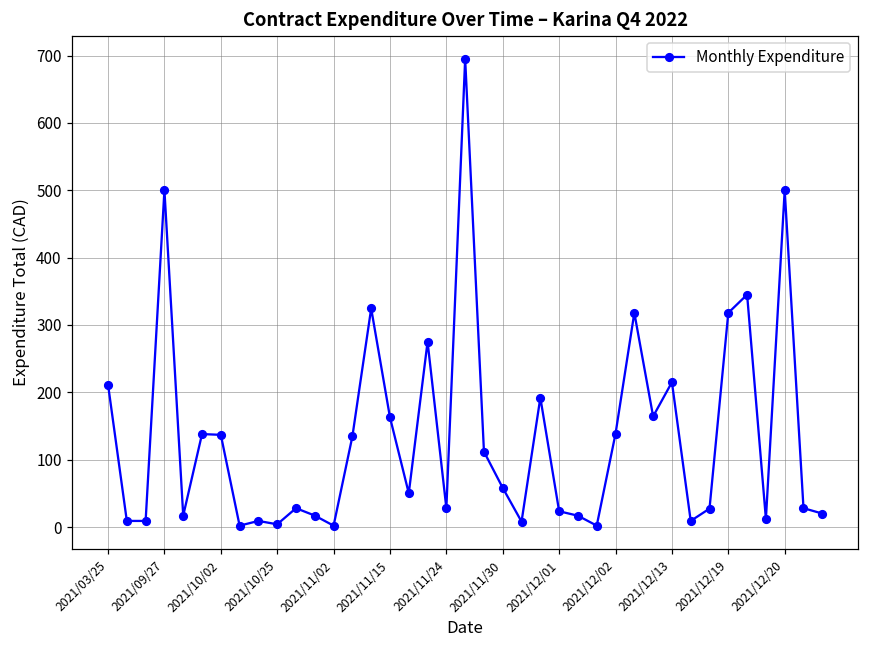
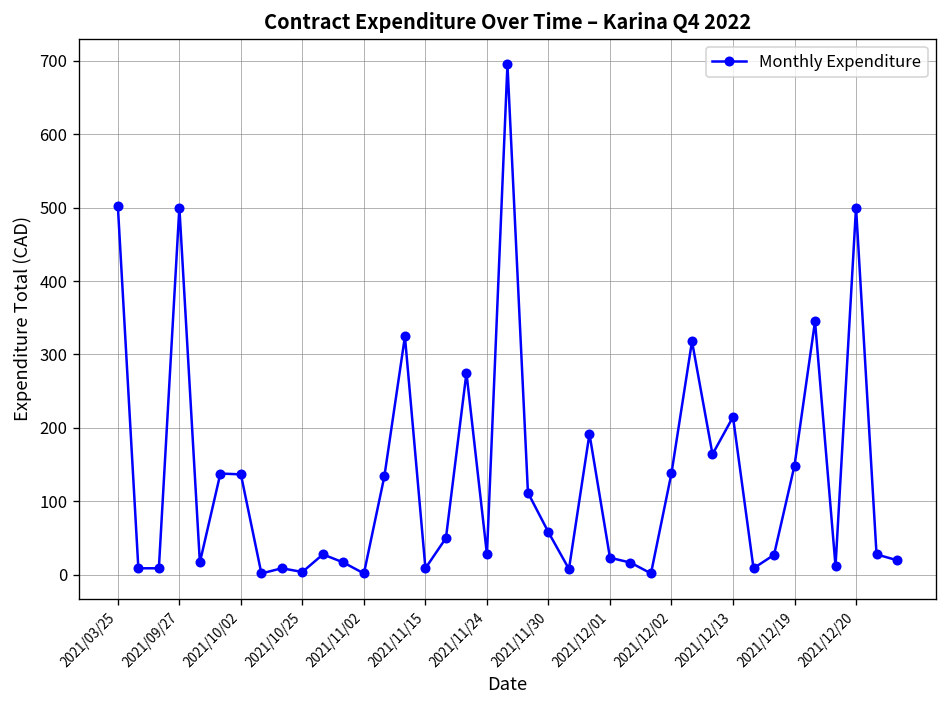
2021/03/25: 210 -> 500
2021/11/15: 160 -> 10
2021/12/19: 320 -> 150
